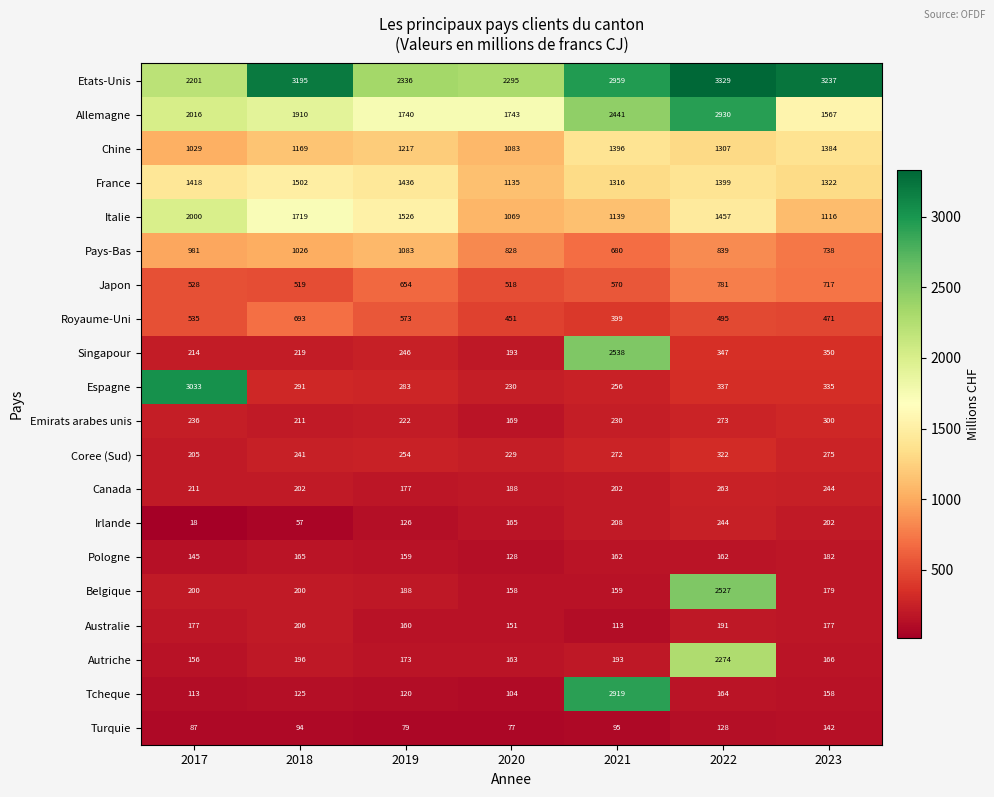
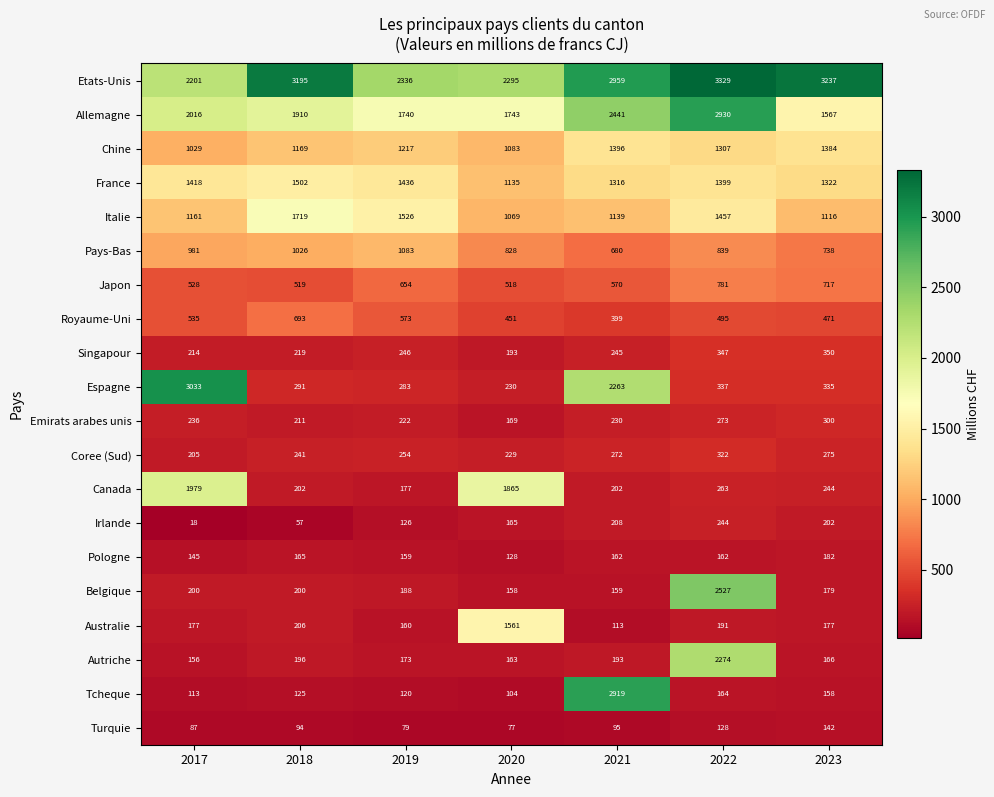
Italie, 2017: 2000 -> 1161
Singapour, 2021: 2538 -> 245
Espagne, 2021: 256 -> 2263
Canada, 2017: 211 -> 1979
Canada, 2020: 188 -> 1865
Australie, 2020: 151 -> 1561
